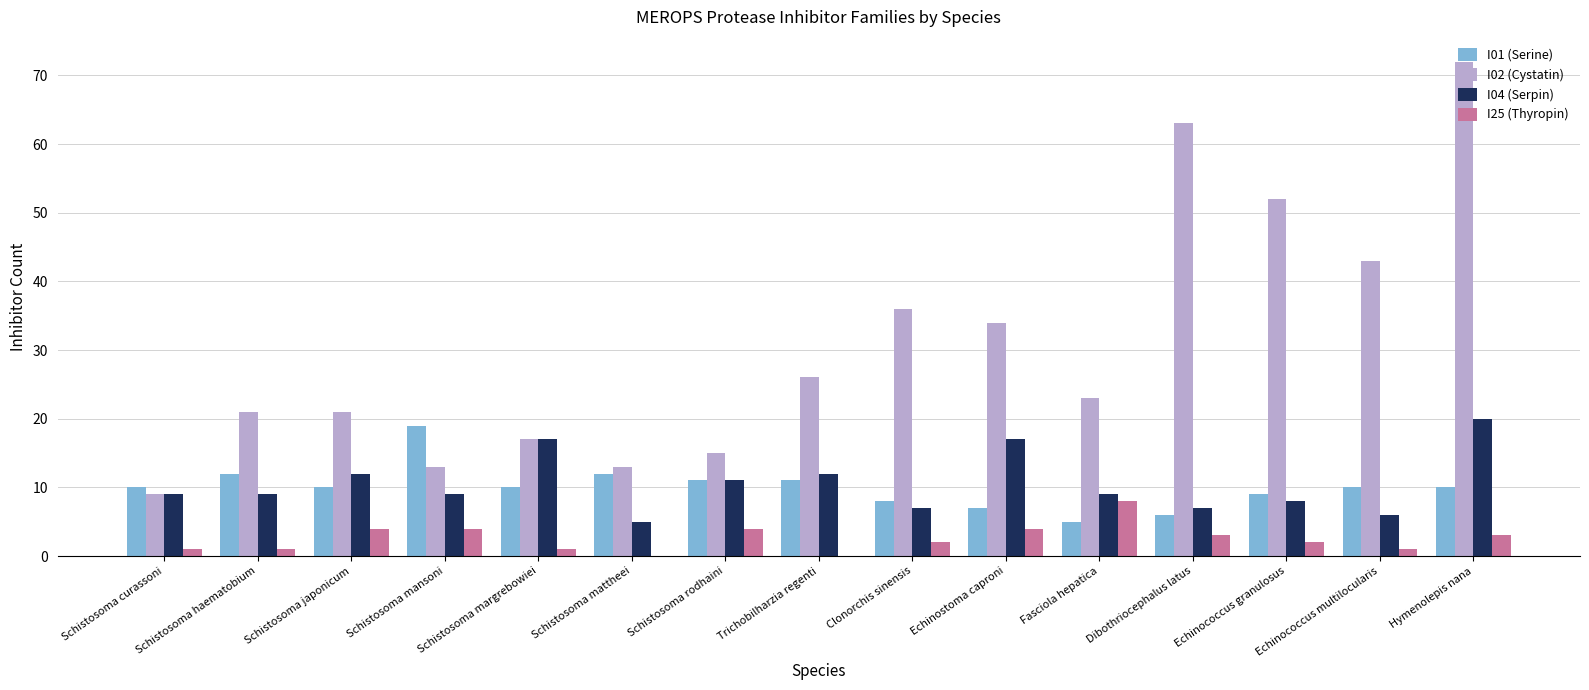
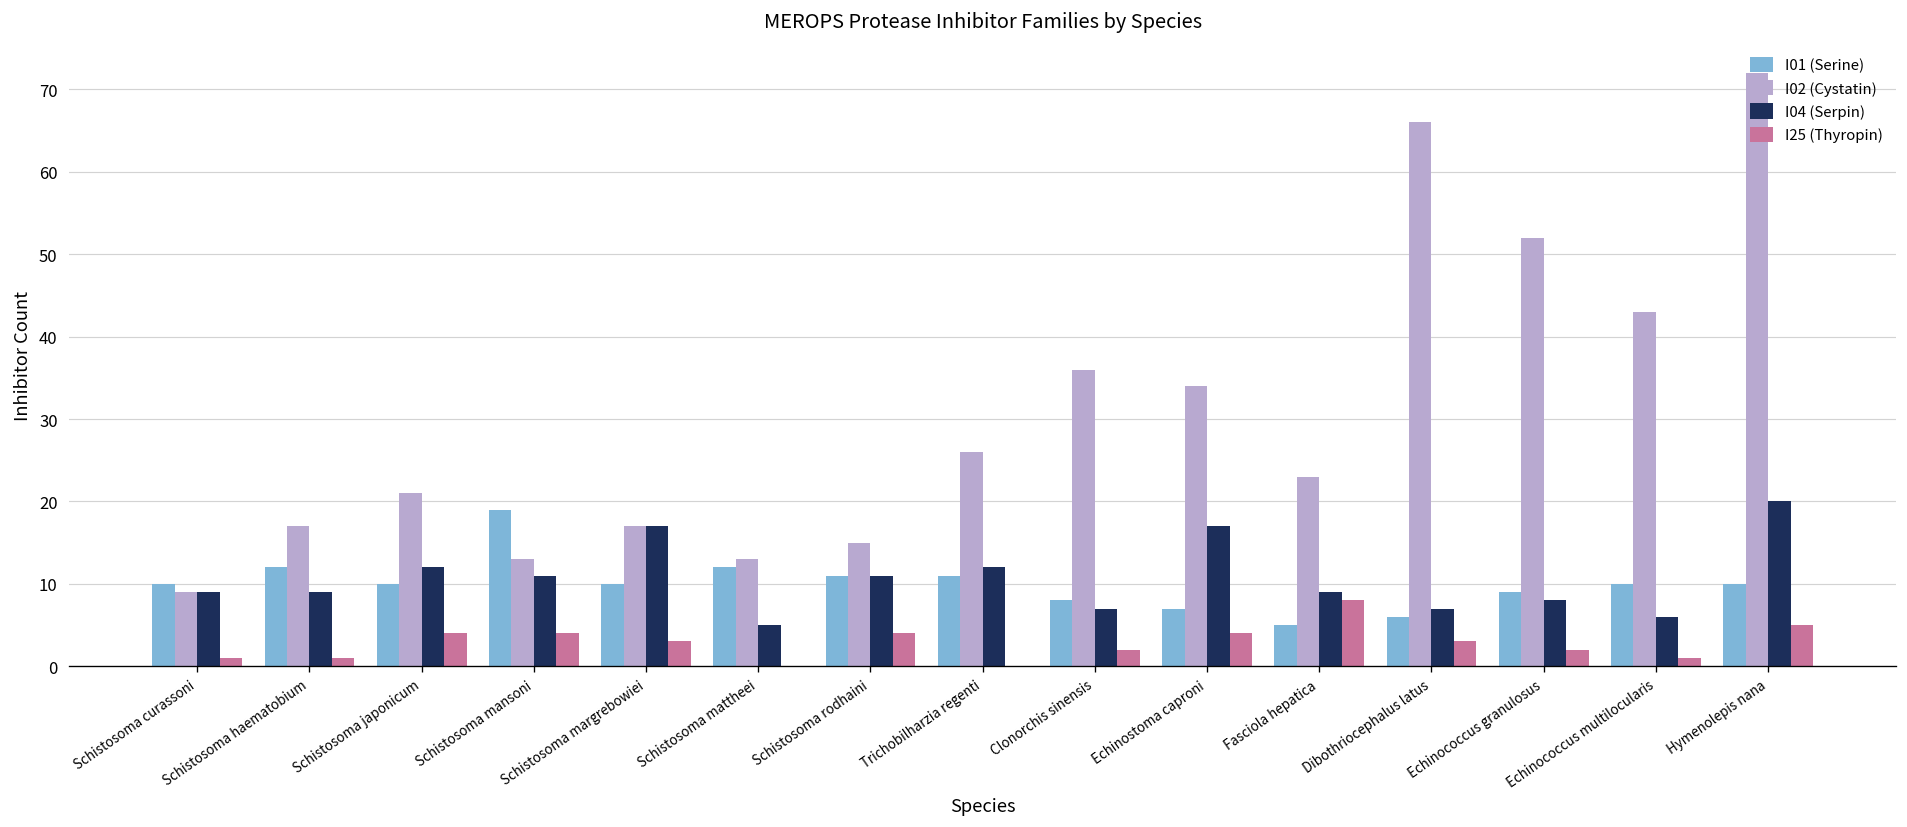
I02 (Cystatin), Schistosoma haematobium: 21 -> 17
I04 (Serpin), Schistosoma mansoni: 9 -> 11
I25 (Thyropin), Schistosoma margrebowiei: 1 -> 3
I02 (Cystatin), Dibothriocephalus latus: 63 -> 66
I25 (Thyropin), Hymenolepis nana: 3 -> 5
